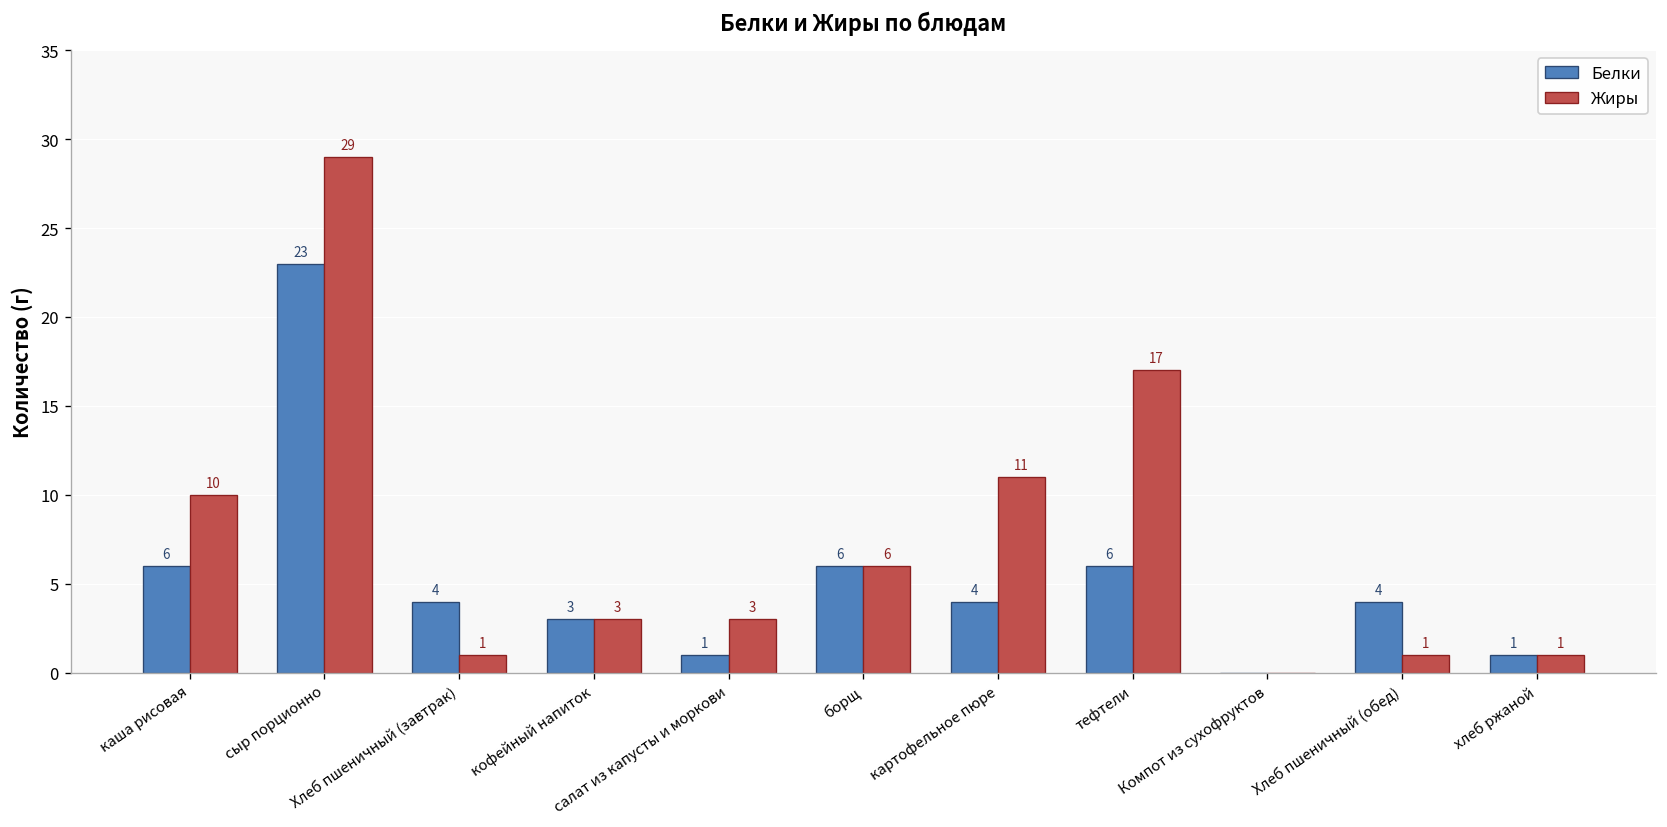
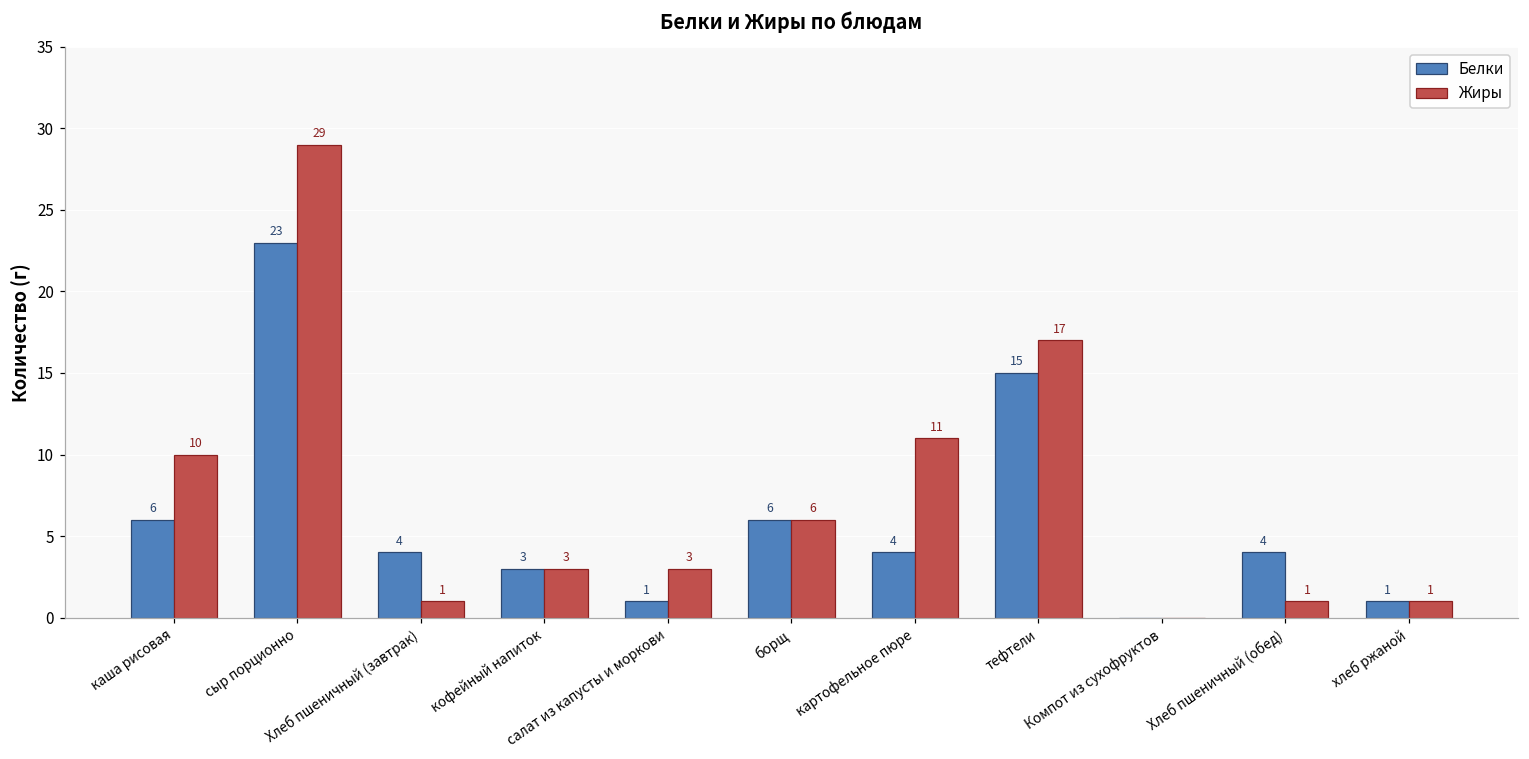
Белки, тефтели: 6 -> 15
